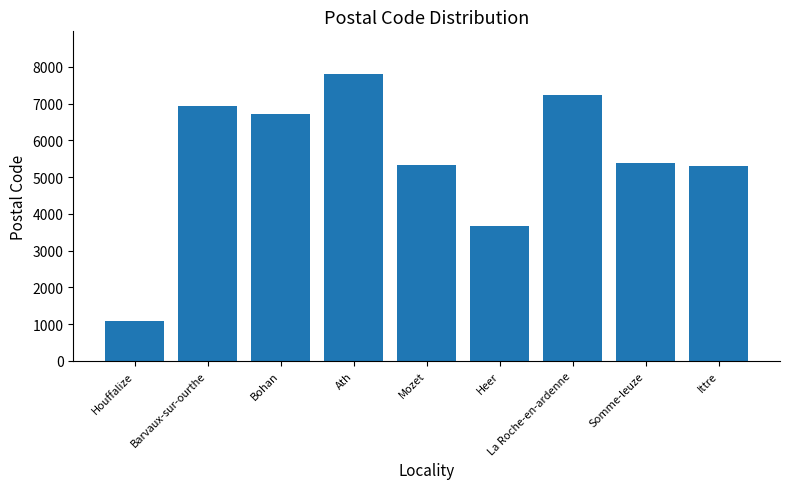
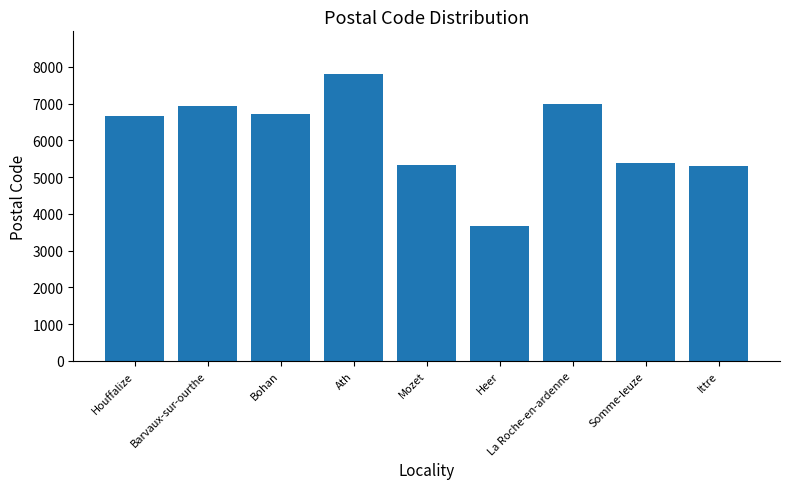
Houffalize: 1100 -> 6700
La Roche-en-ardenne: 7200 -> 7000
